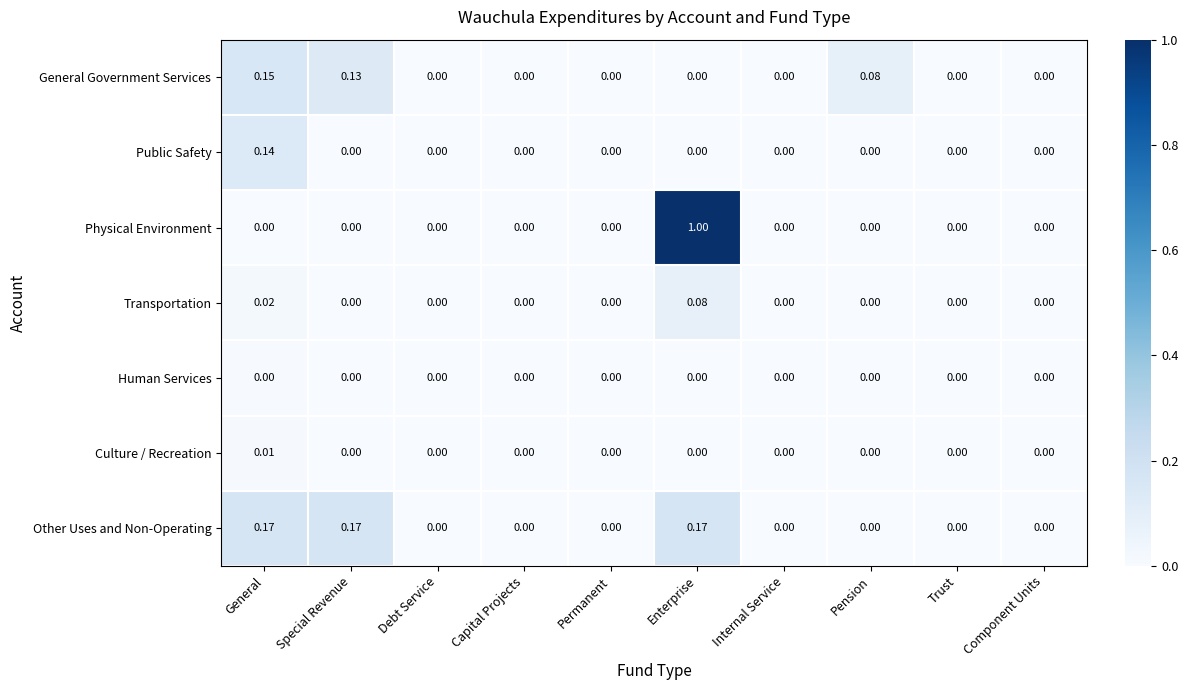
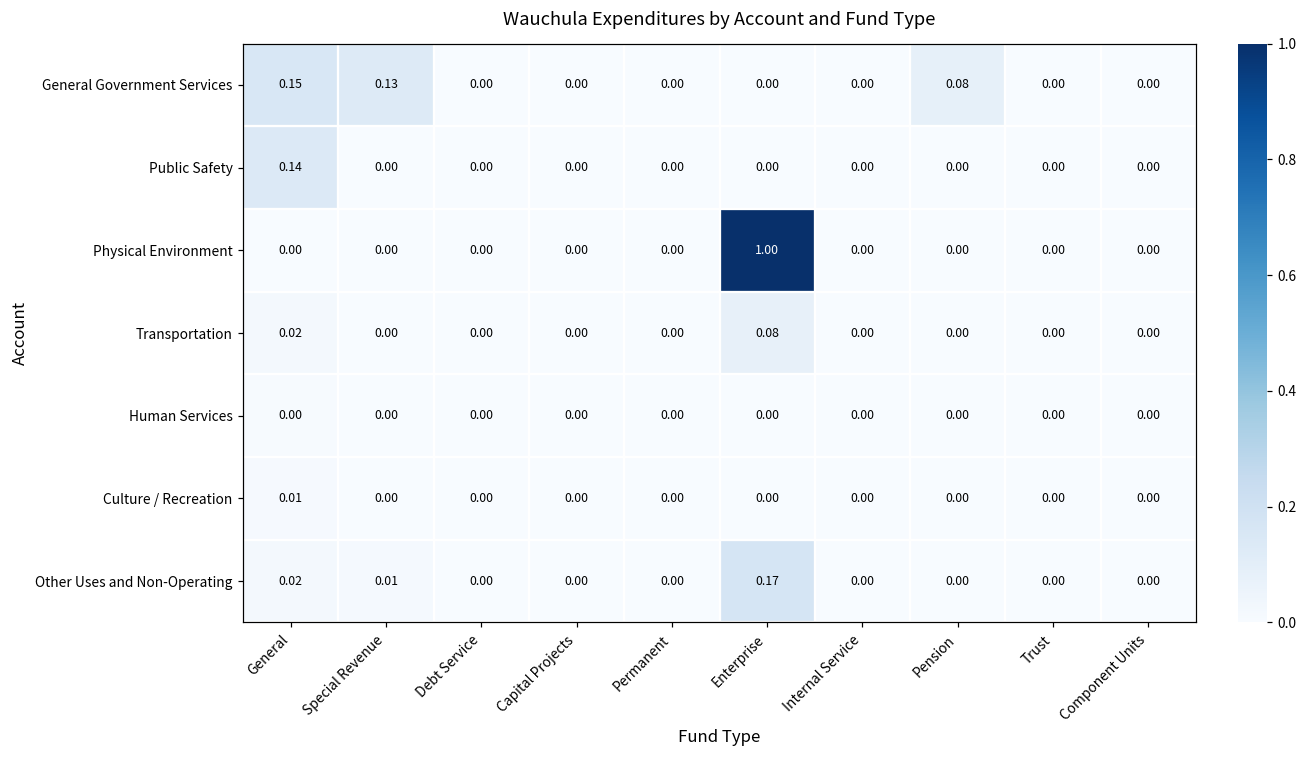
Other Uses and Non-Operating, General: 0.17 -> 0.02
Other Uses and Non-Operating, Special Revenue: 0.17 -> 0.01
